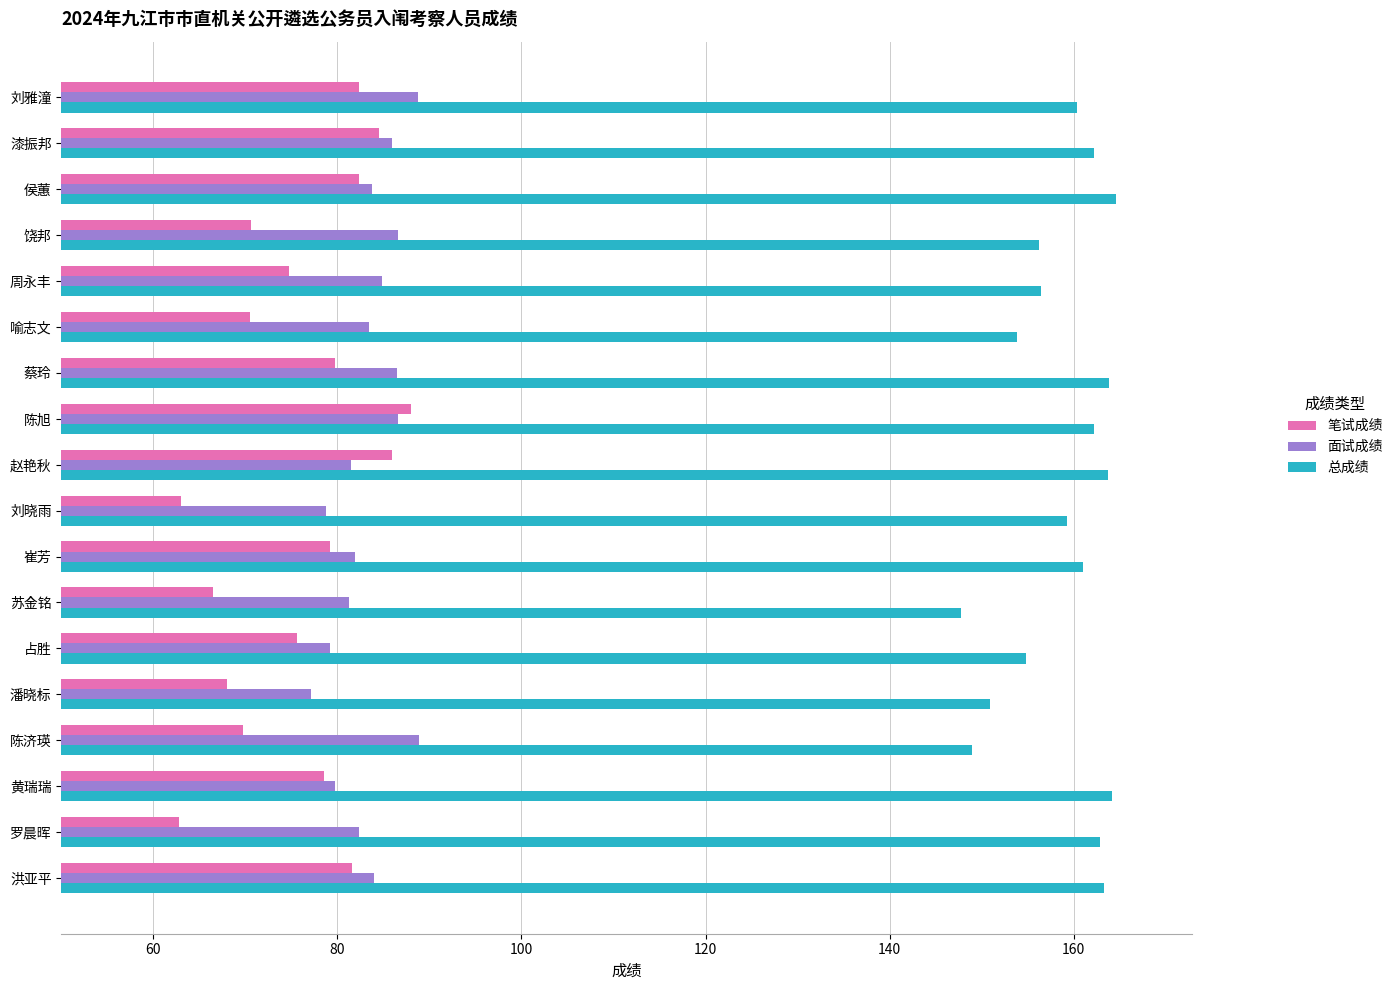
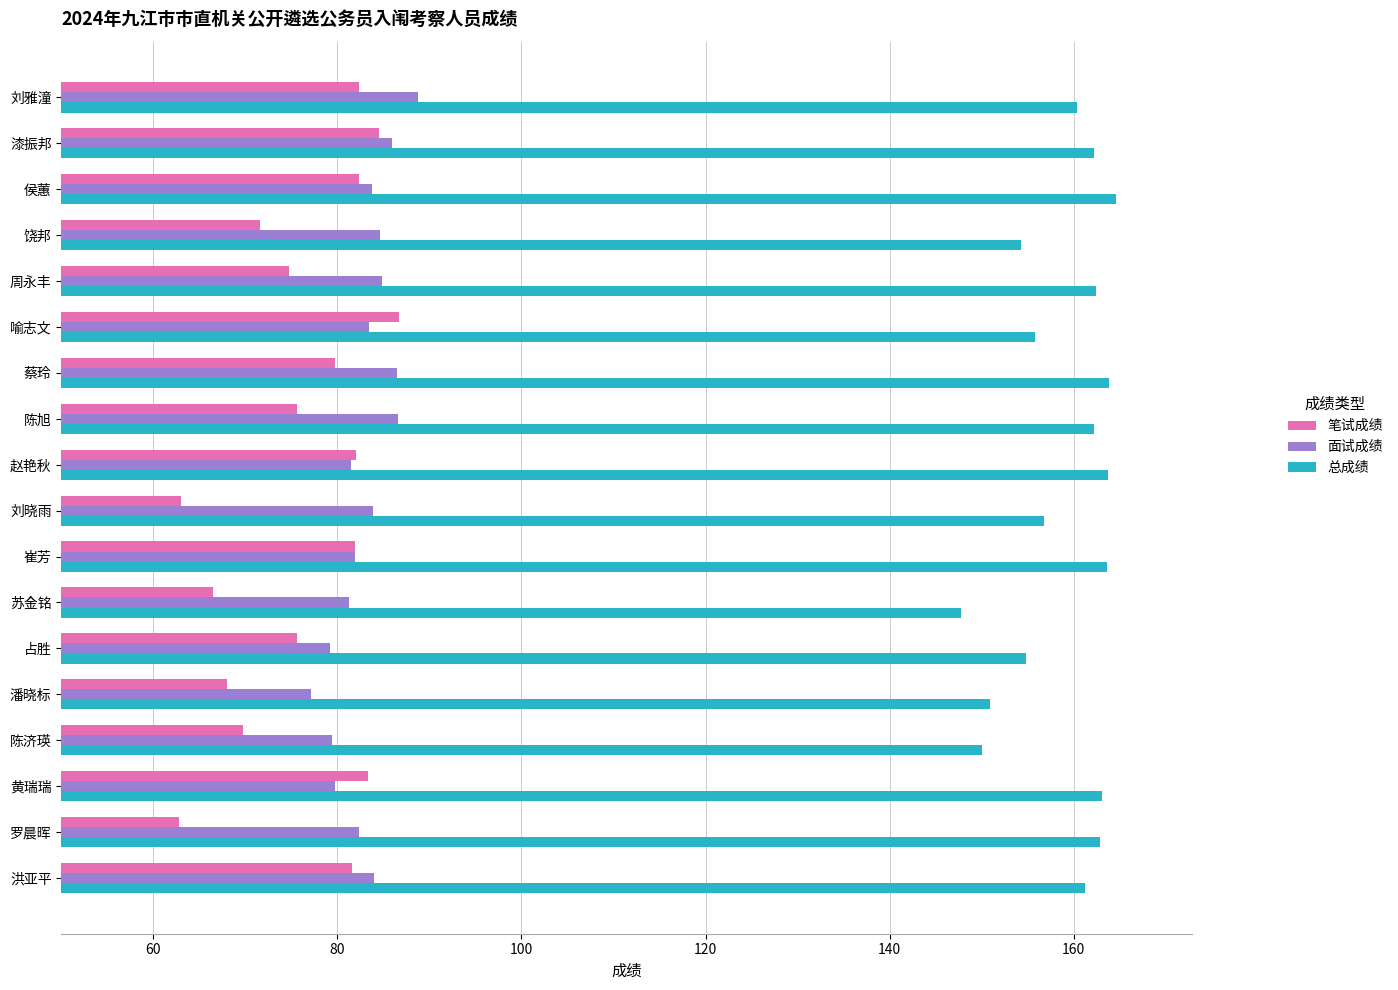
笔试成绩, 饶邦: 71 -> 72
面试成绩, 饶邦: 87 -> 85
总成绩, 饶邦: 156 -> 154
总成绩, 周永丰: 156 -> 162
笔试成绩, 喻志文: 70 -> 87
总成绩, 喻志文: 154 -> 156
笔试成绩, 陈旭: 88 -> 76
笔试成绩, 赵艳秋: 86 -> 82
面试成绩, 刘晓雨: 79 -> 84
总成绩, 刘晓雨: 159 -> 157
笔试成绩, 崔芳: 79 -> 82
总成绩, 崔芳: 161 -> 164
面试成绩, 陈济瑛: 89 -> 79
总成绩, 陈济瑛: 149 -> 150
笔试成绩, 黄瑞瑞: 79 -> 83
总成绩, 黄瑞瑞: 164 -> 163
总成绩, 洪亚平: 163 -> 161
